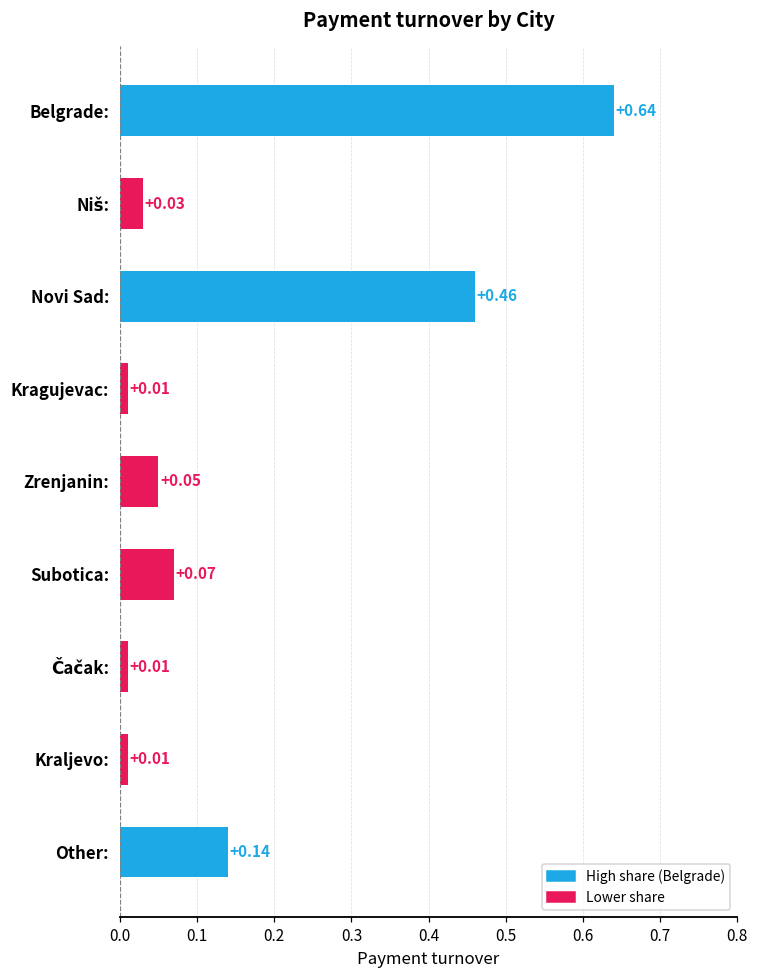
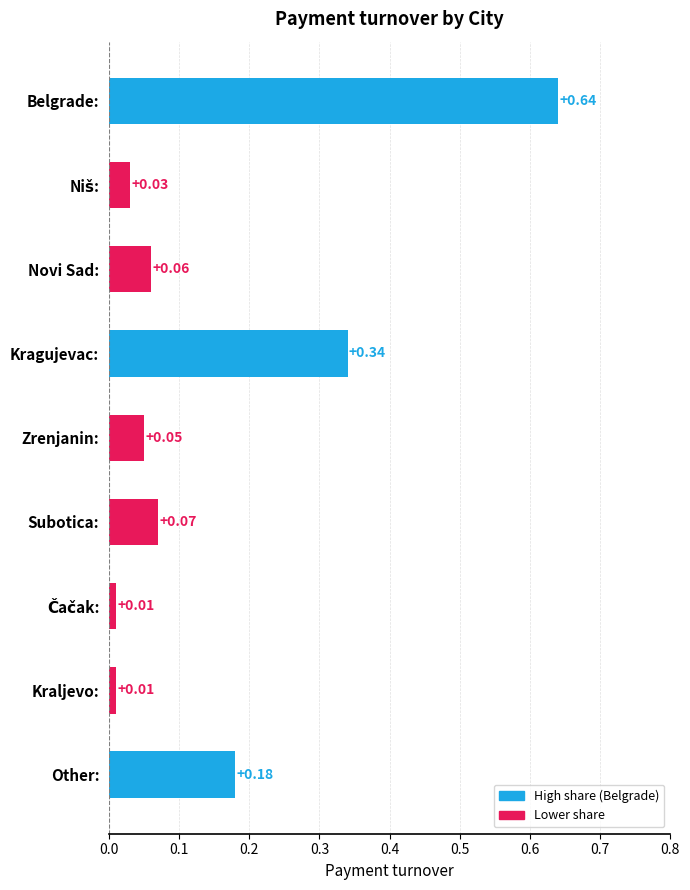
Novi Sad:: +0.46 -> +0.06
Kragujevac:: +0.01 -> +0.34
Other:: +0.14 -> +0.18
